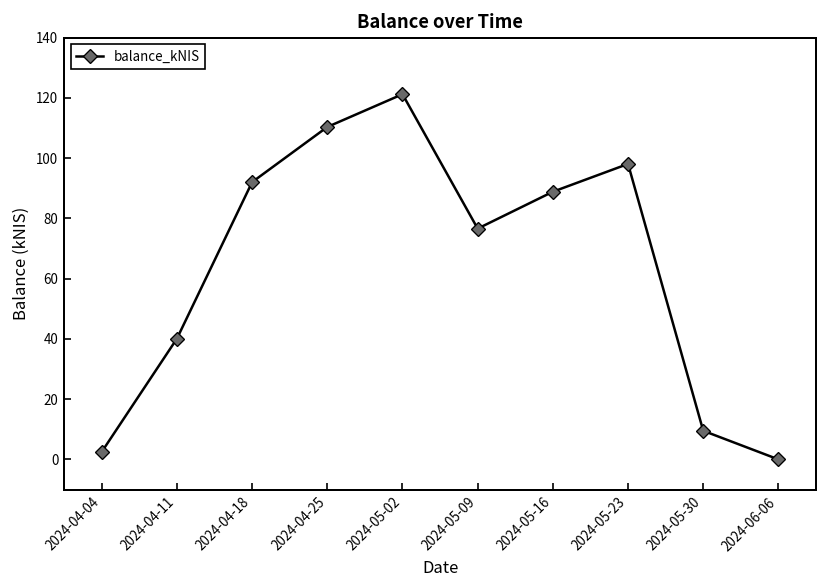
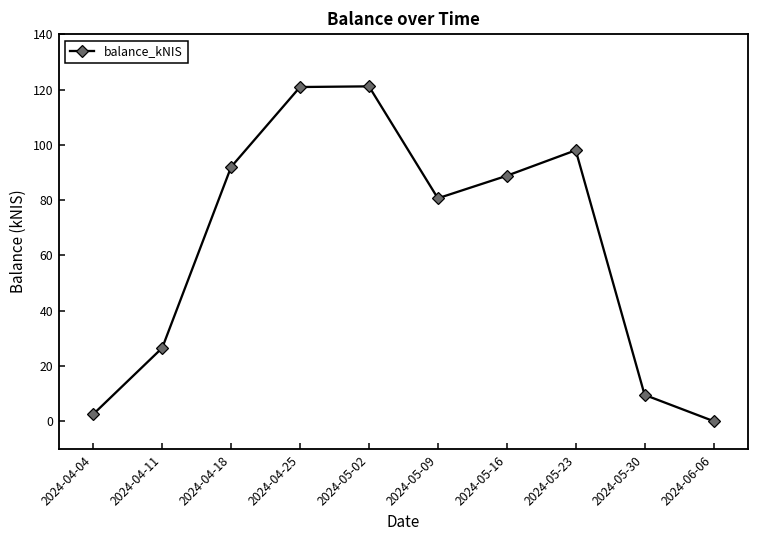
2024-04-11: 40 -> 27
2024-04-25: 110 -> 121
2024-05-09: 77 -> 81
